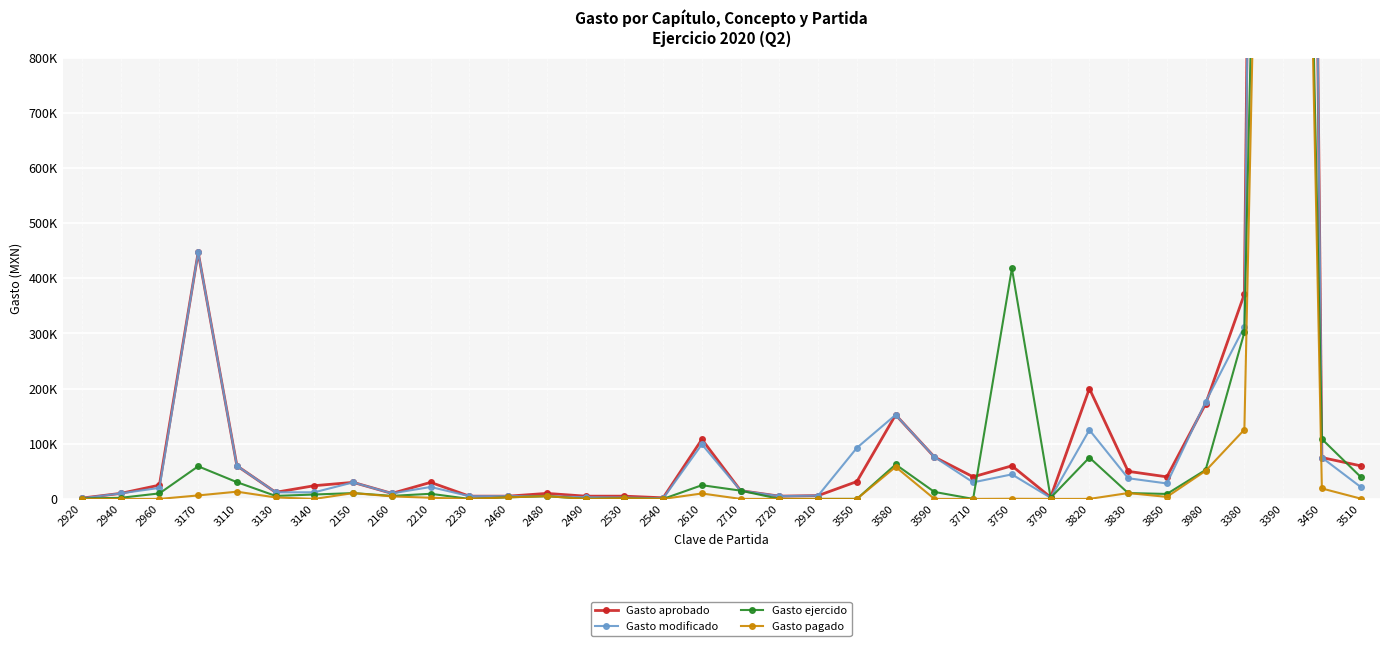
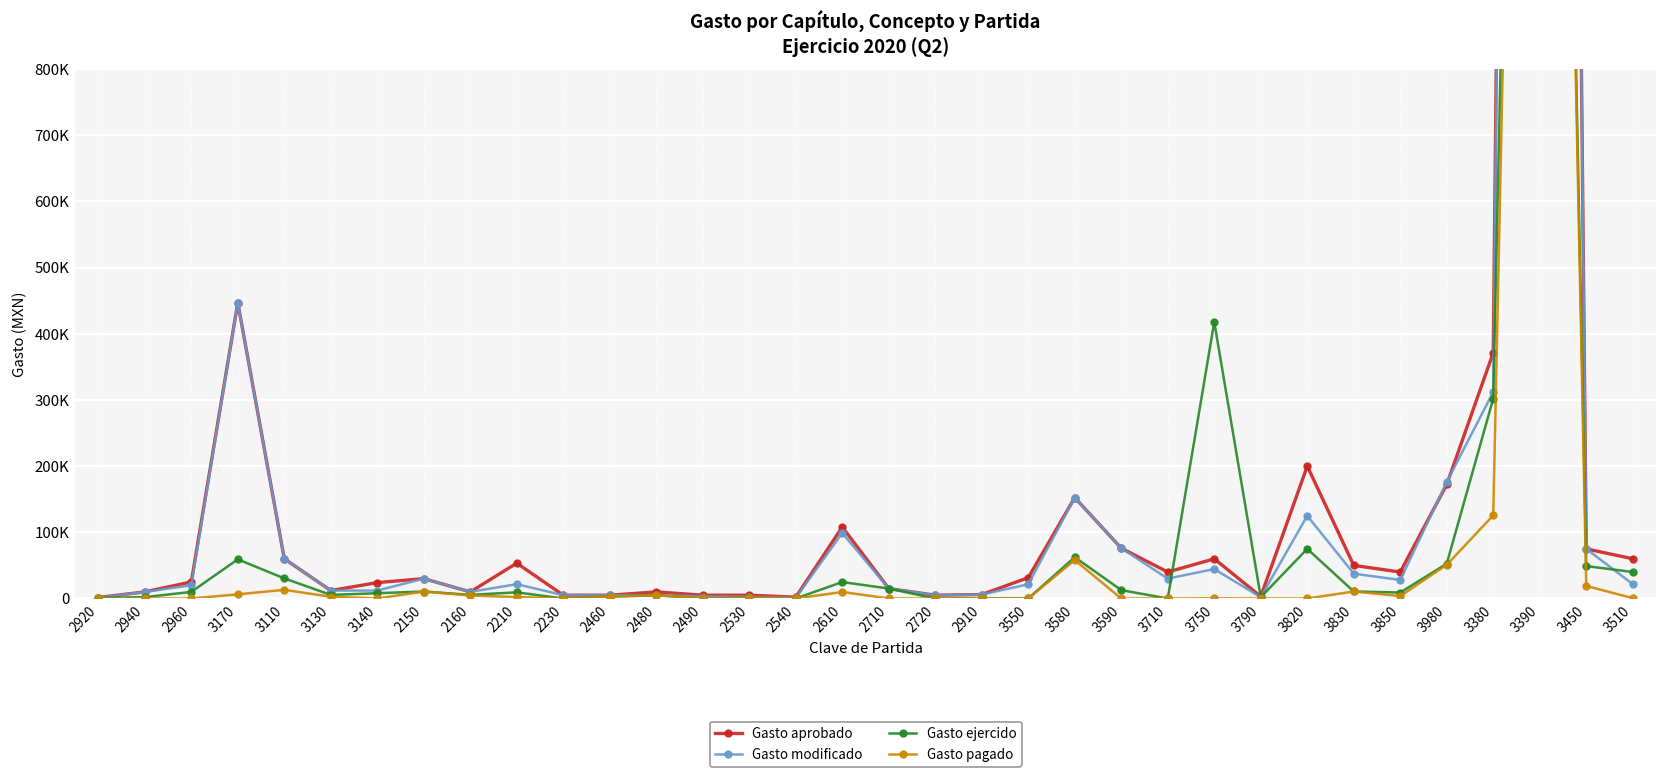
Gasto aprobado, 2210: 30000 -> 50000
Gasto modificado, 3550: 90000 -> 20000
Gasto ejercido, 3450: 110000 -> 50000
